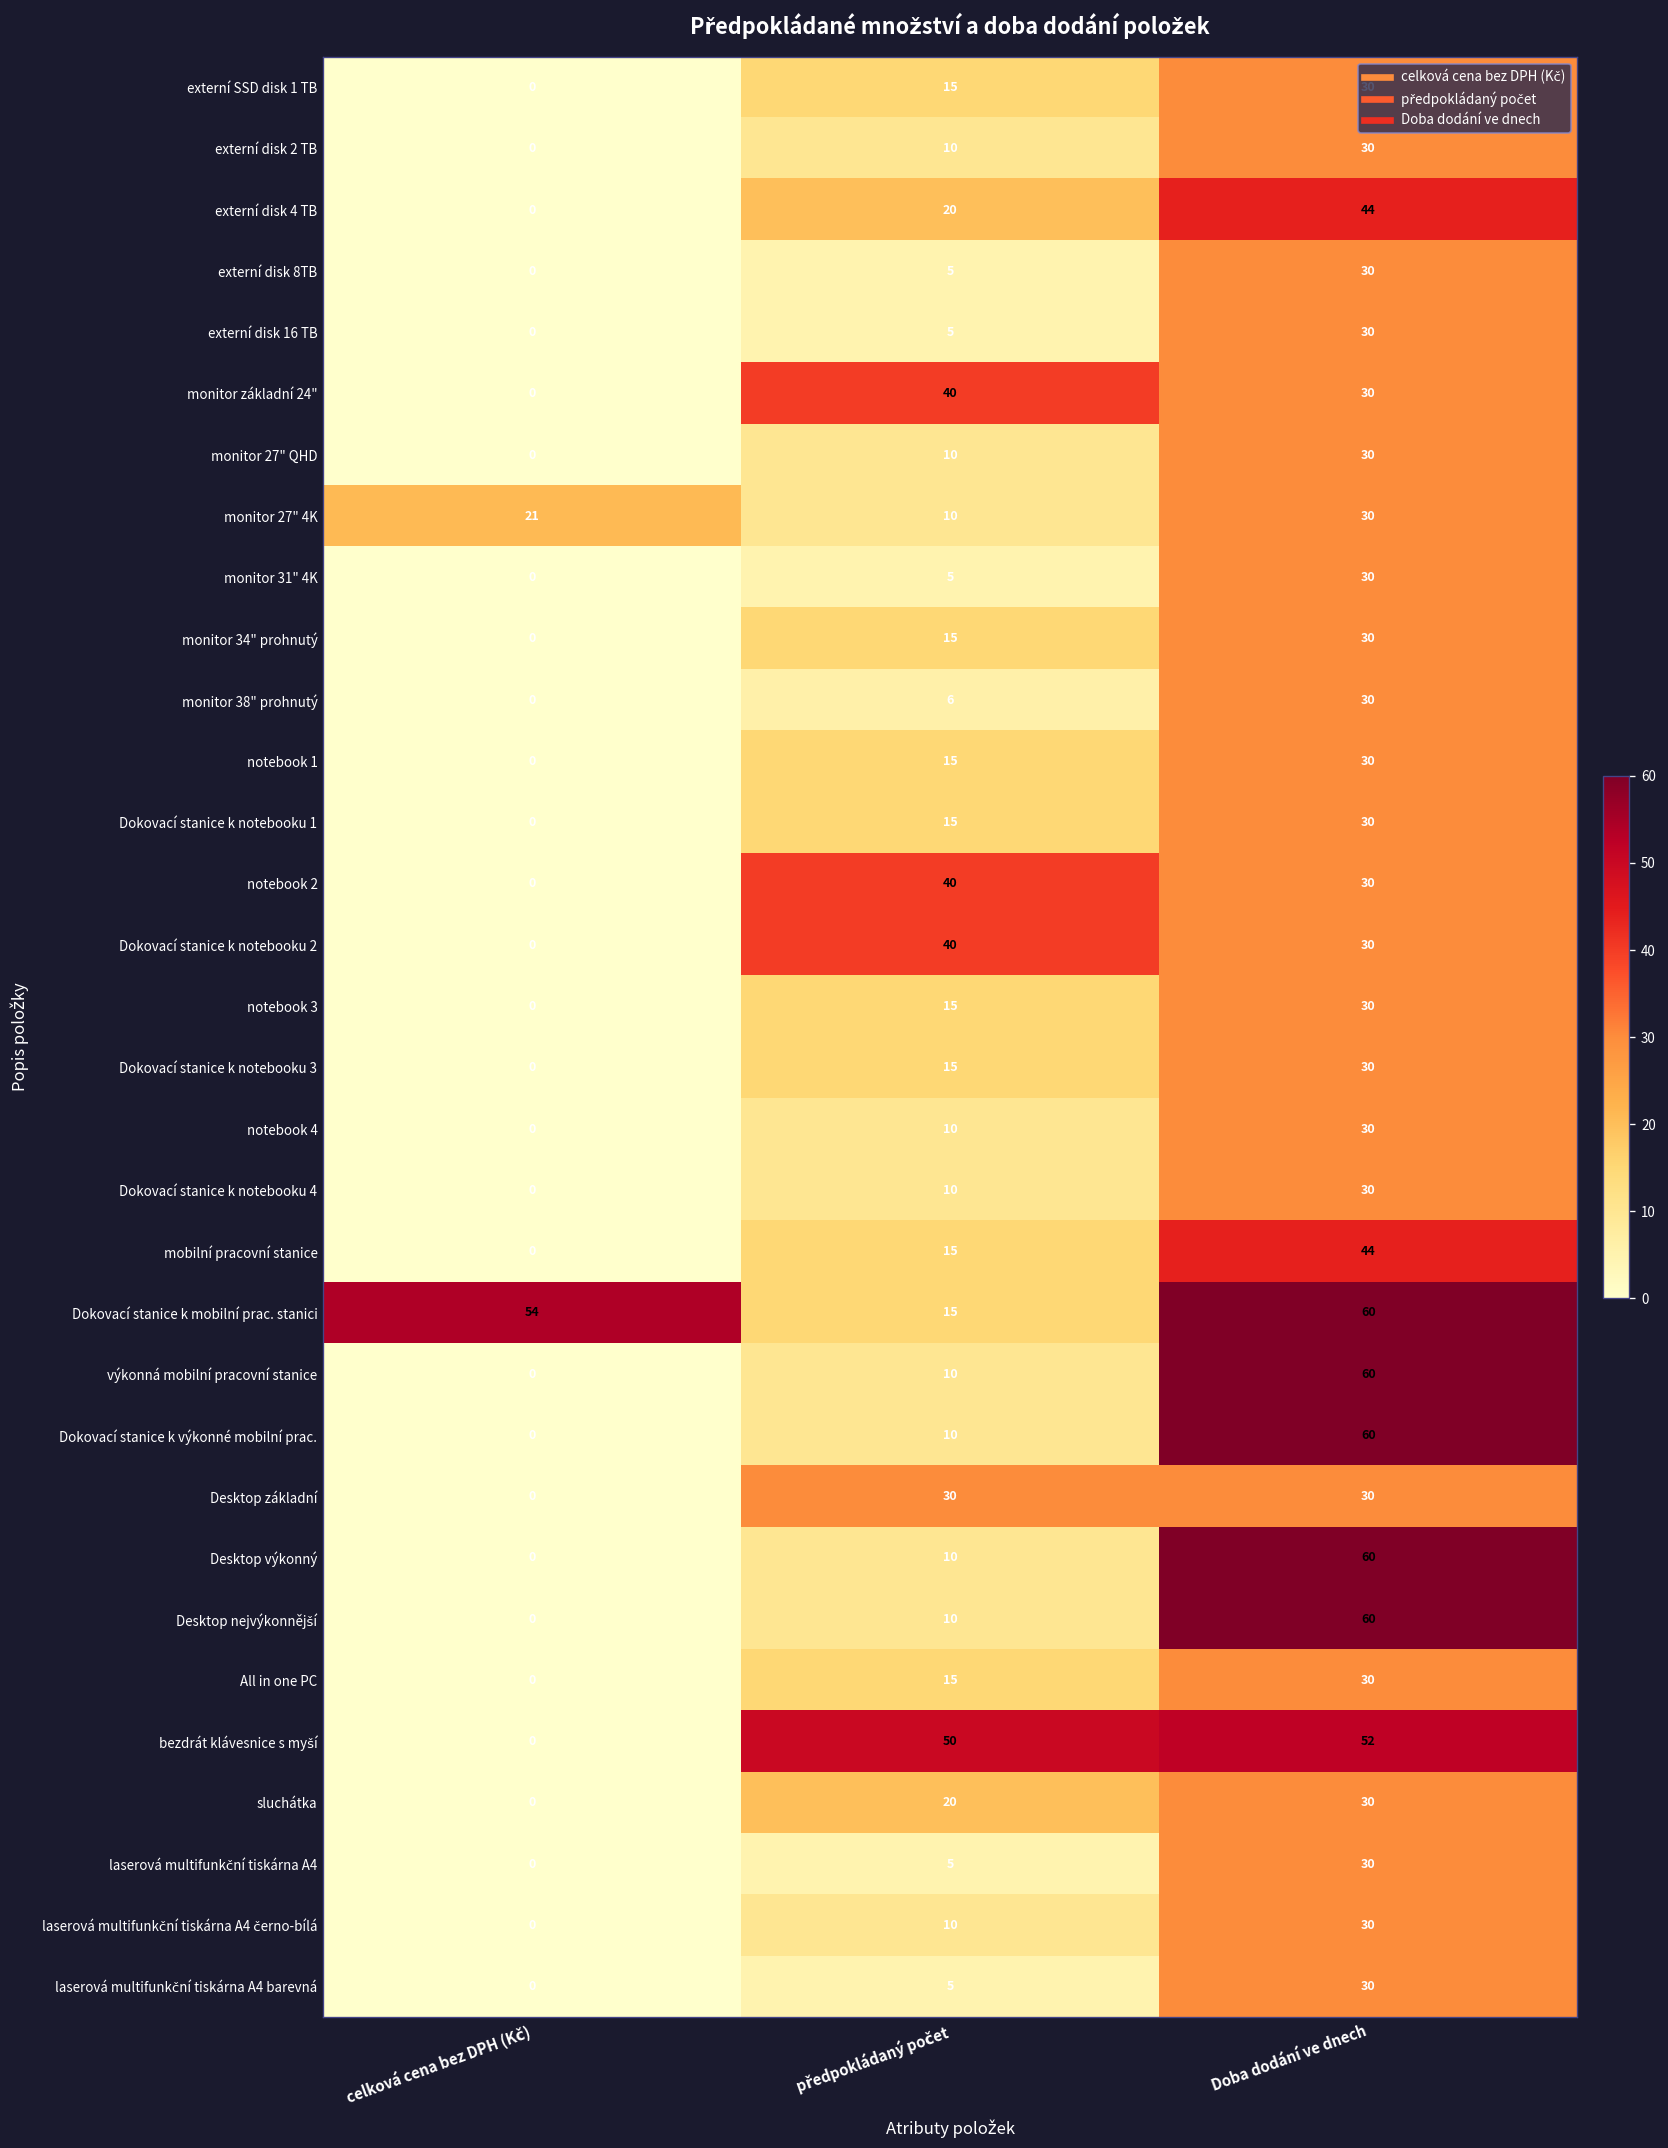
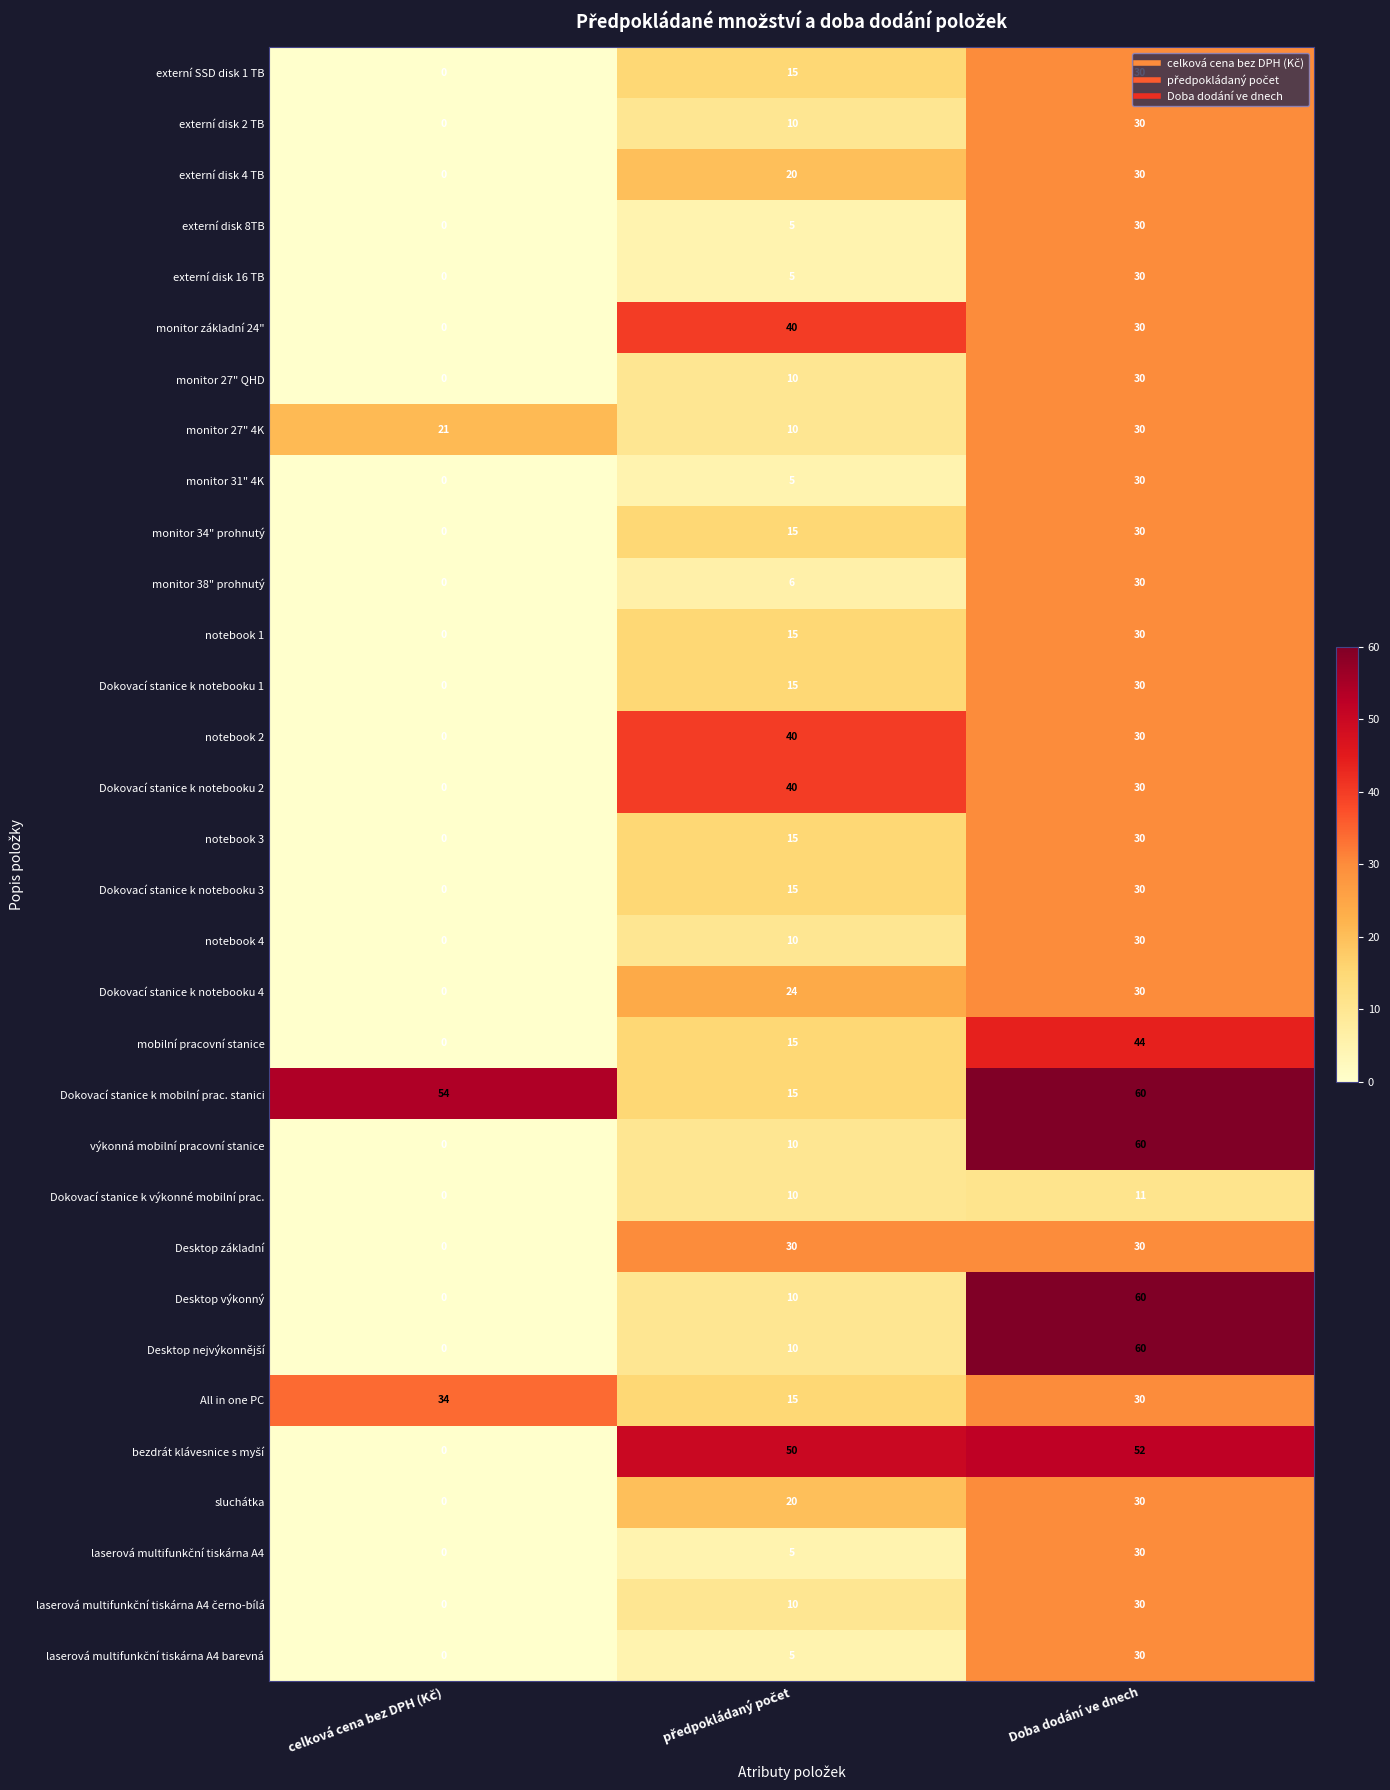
externí disk 4 TB, Doba dodání ve dnech: 44 -> 30
Dokovací stanice k notebooku 4, předpokládaný počet: 10 -> 24
Dokovací stanice k výkonné mobilní prac., Doba dodání ve dnech: 60 -> 11
All in one PC, celková cena bez DPH (Kč): 0 -> 34
